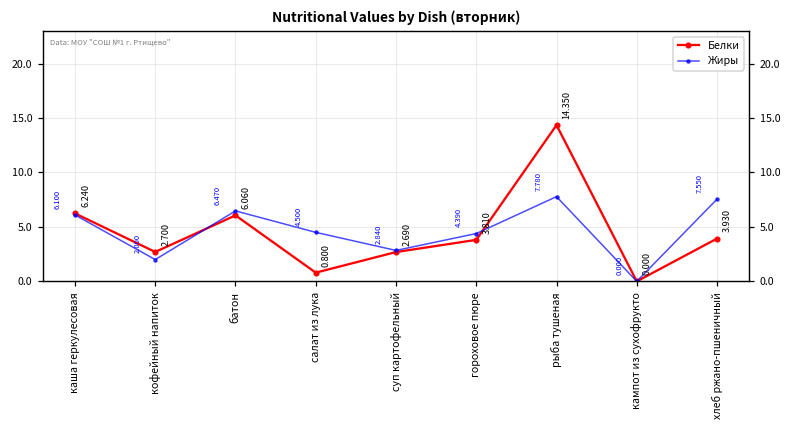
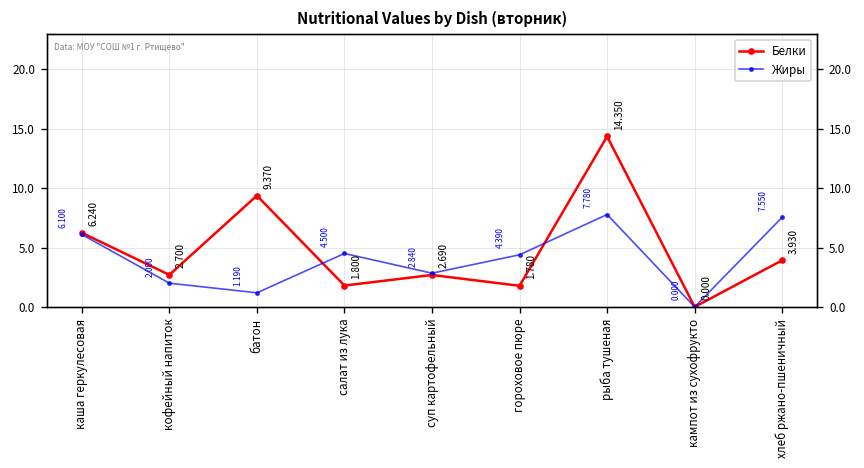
Белки, батон: 6.060 -> 9.370
Жиры, батон: 6.470 -> 1.190
Белки, салат из лука: 0.800 -> 1.800
Белки, гороховое пюре: 3.810 -> 1.780
